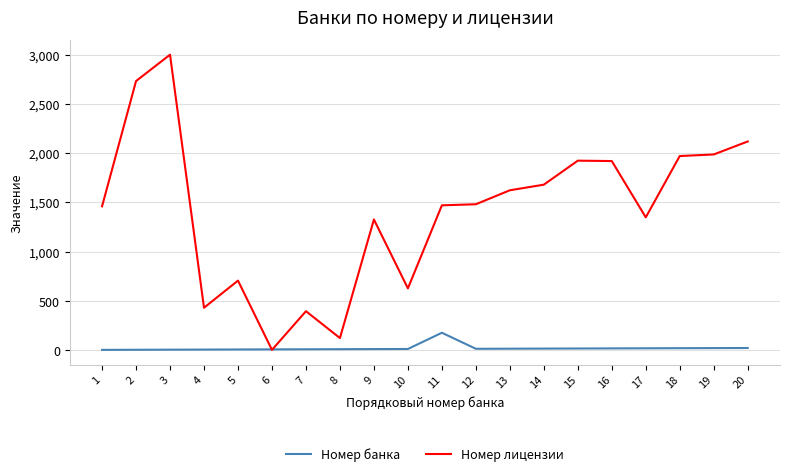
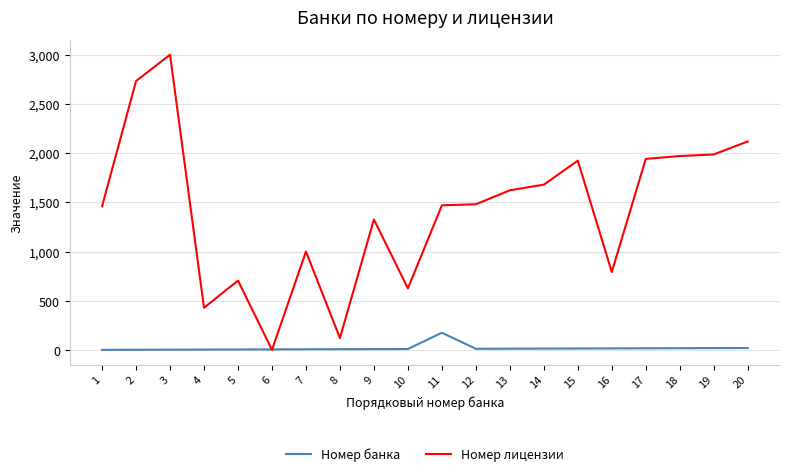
Номер лицензии, 7: 400 -> 1,000
Номер лицензии, 16: 1,900 -> 800
Номер лицензии, 17: 1,300 -> 1,900
